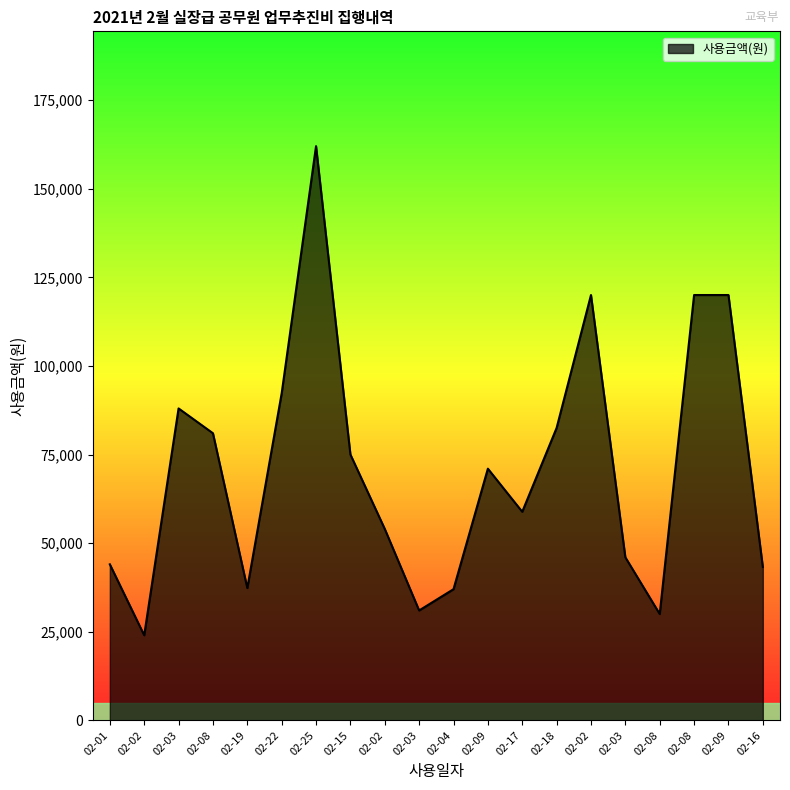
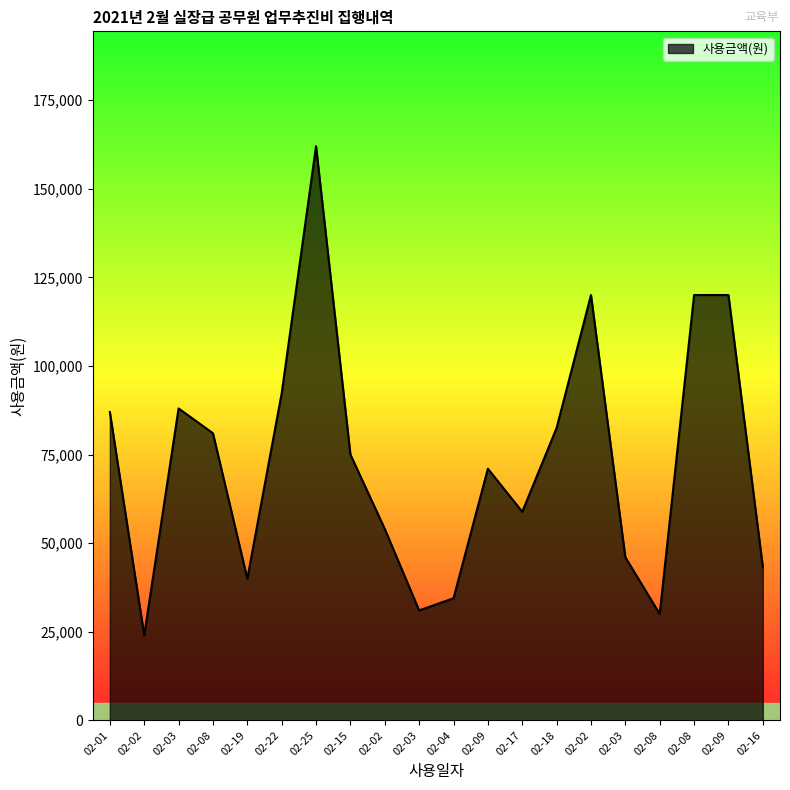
02-01: 44,000 -> 87,000
02-19: 37,000 -> 40,000
02-04: 37,000 -> 34,000
